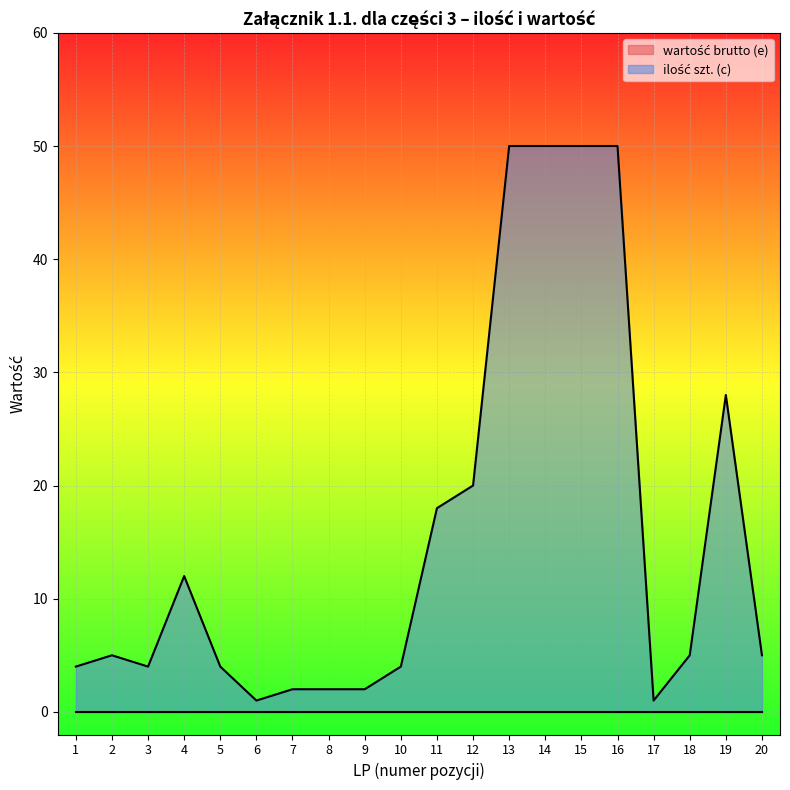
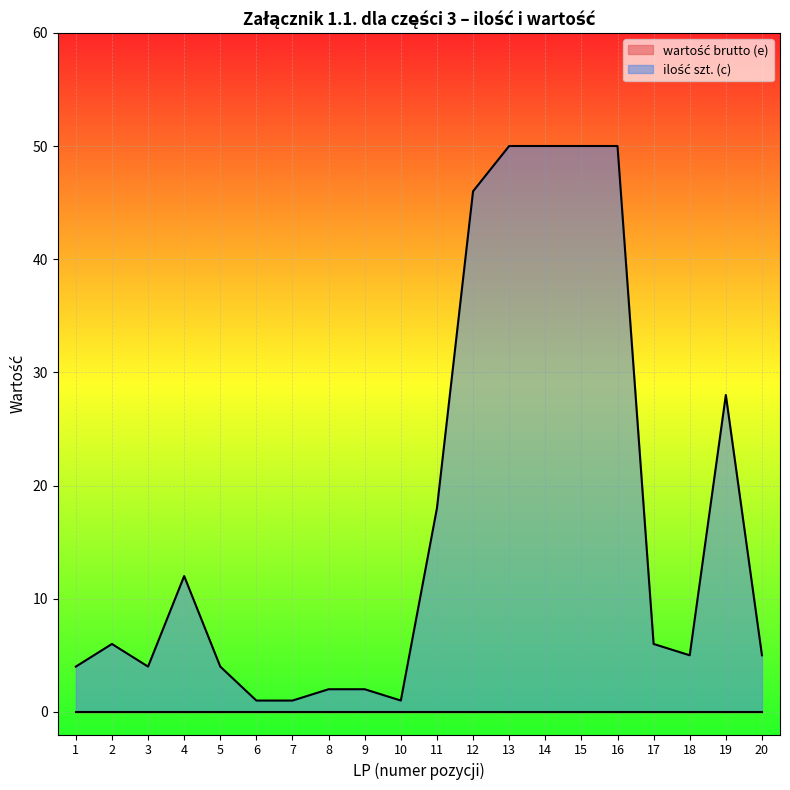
ilość szt. (c), 2: 5 -> 6
ilość szt. (c), 7: 2 -> 1
ilość szt. (c), 10: 4 -> 1
ilość szt. (c), 12: 20 -> 46
ilość szt. (c), 17: 1 -> 6
